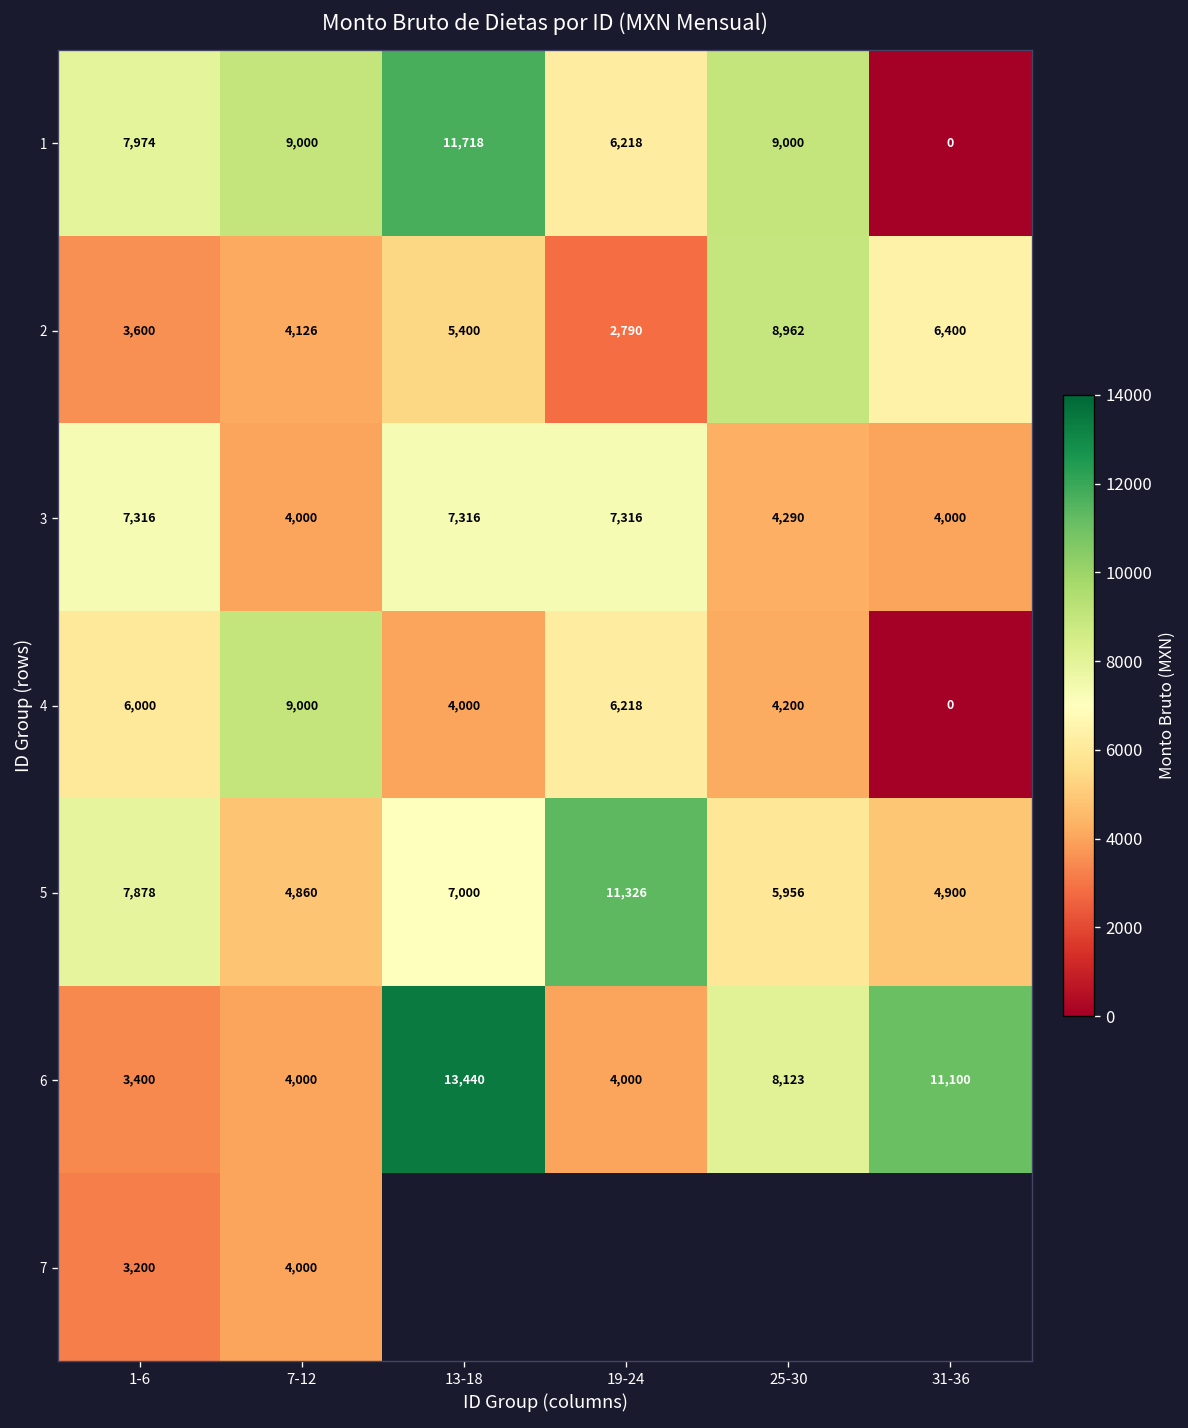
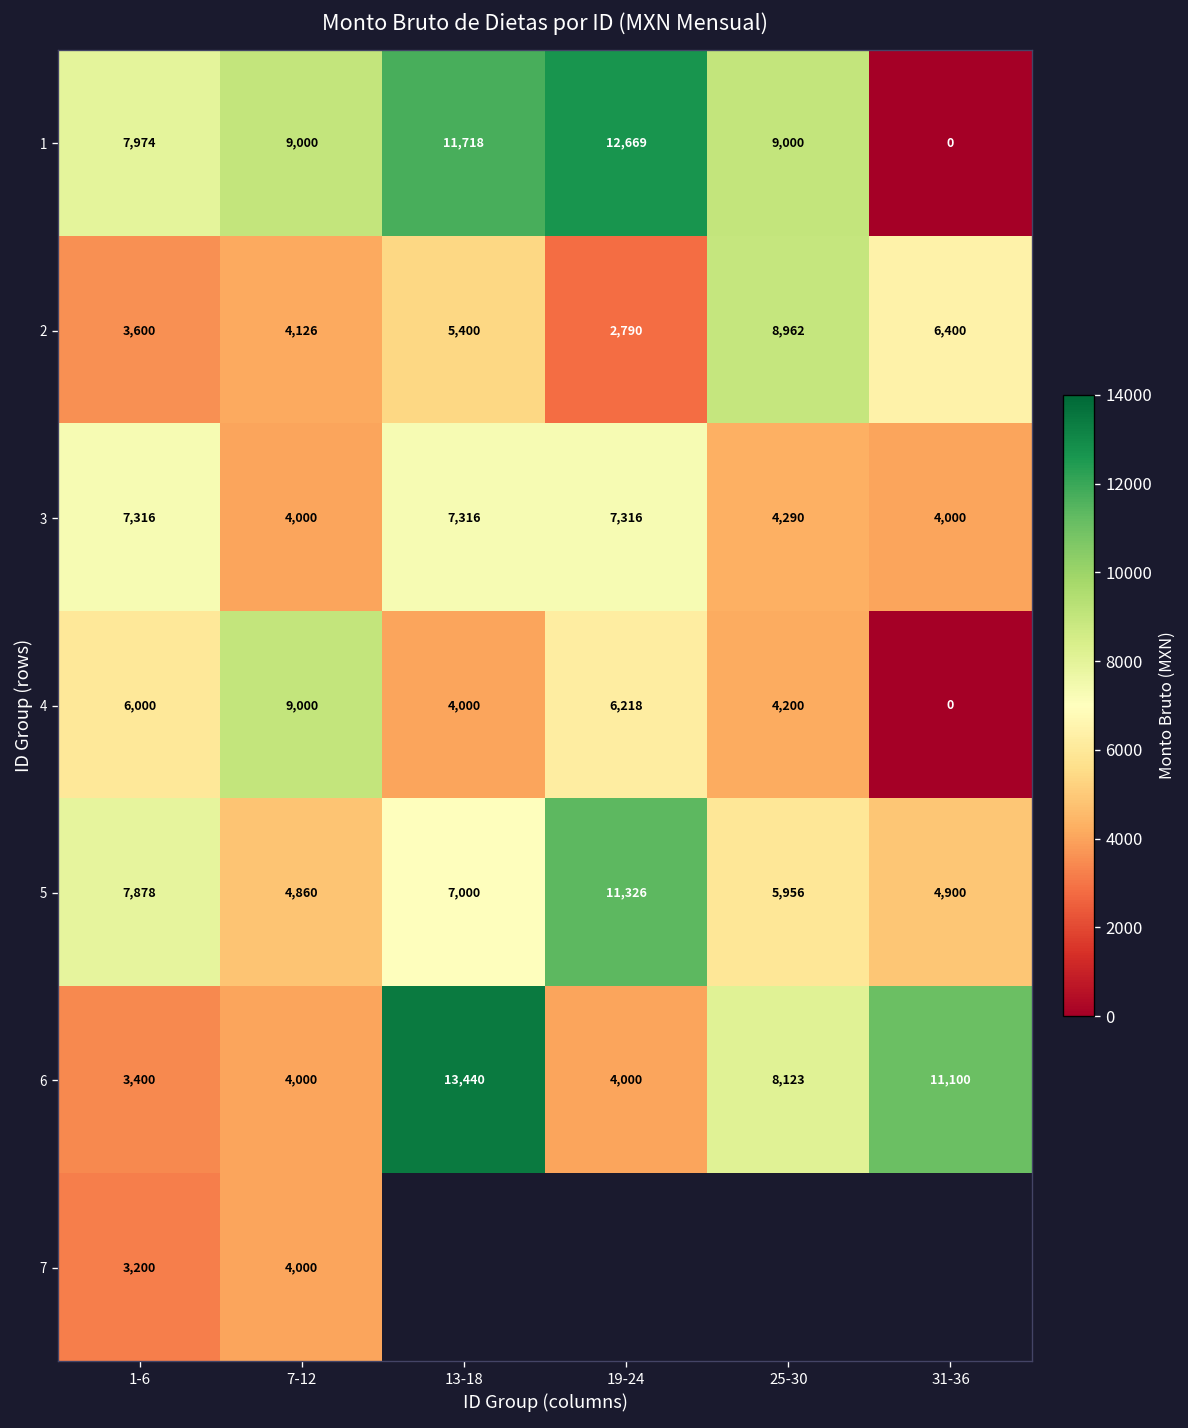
1, 19-24: 6,218 -> 12,669
